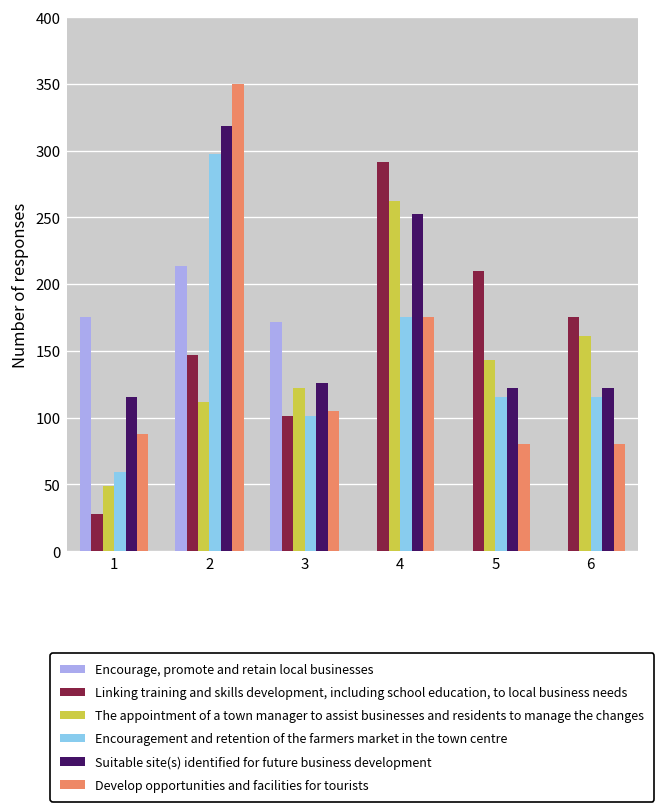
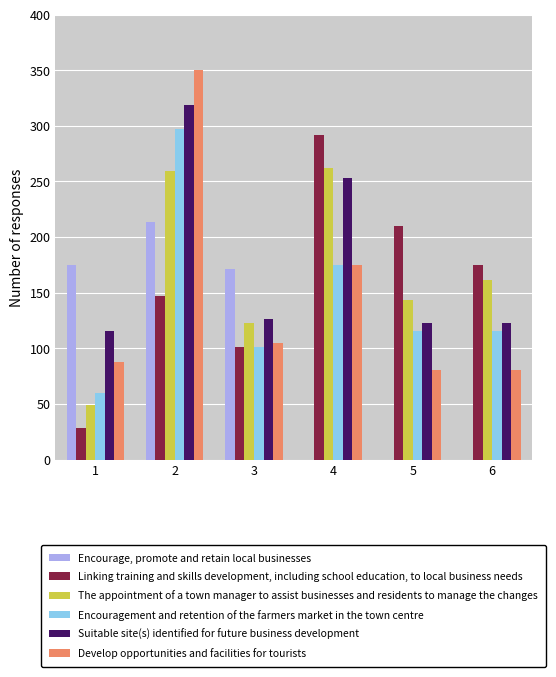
The appointment of a town manager to assist businesses and residents to manage the changes, 2: 112 -> 259
